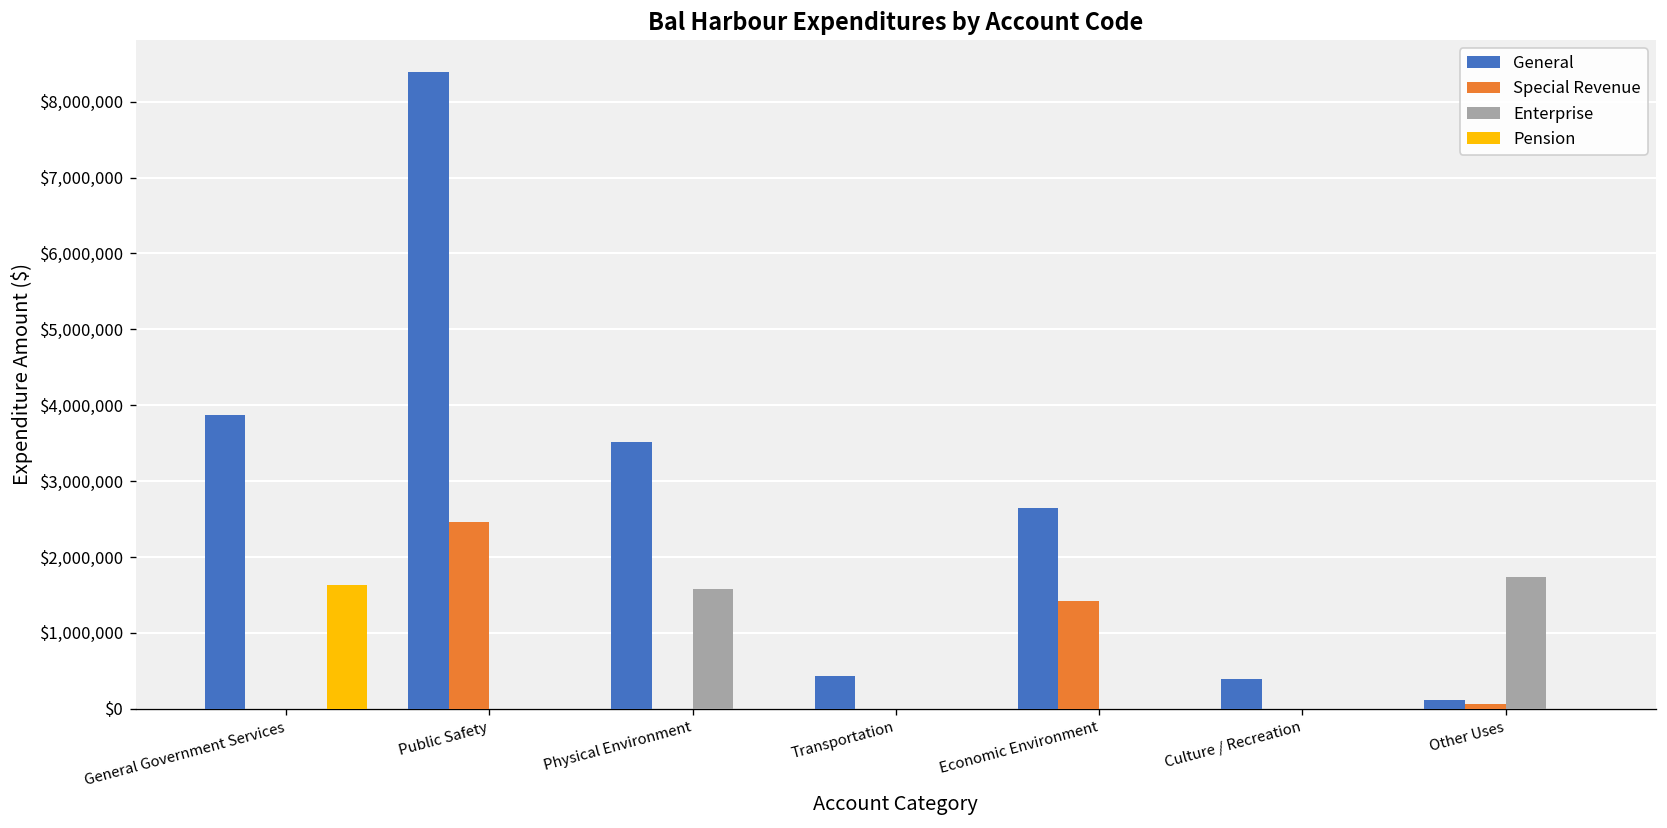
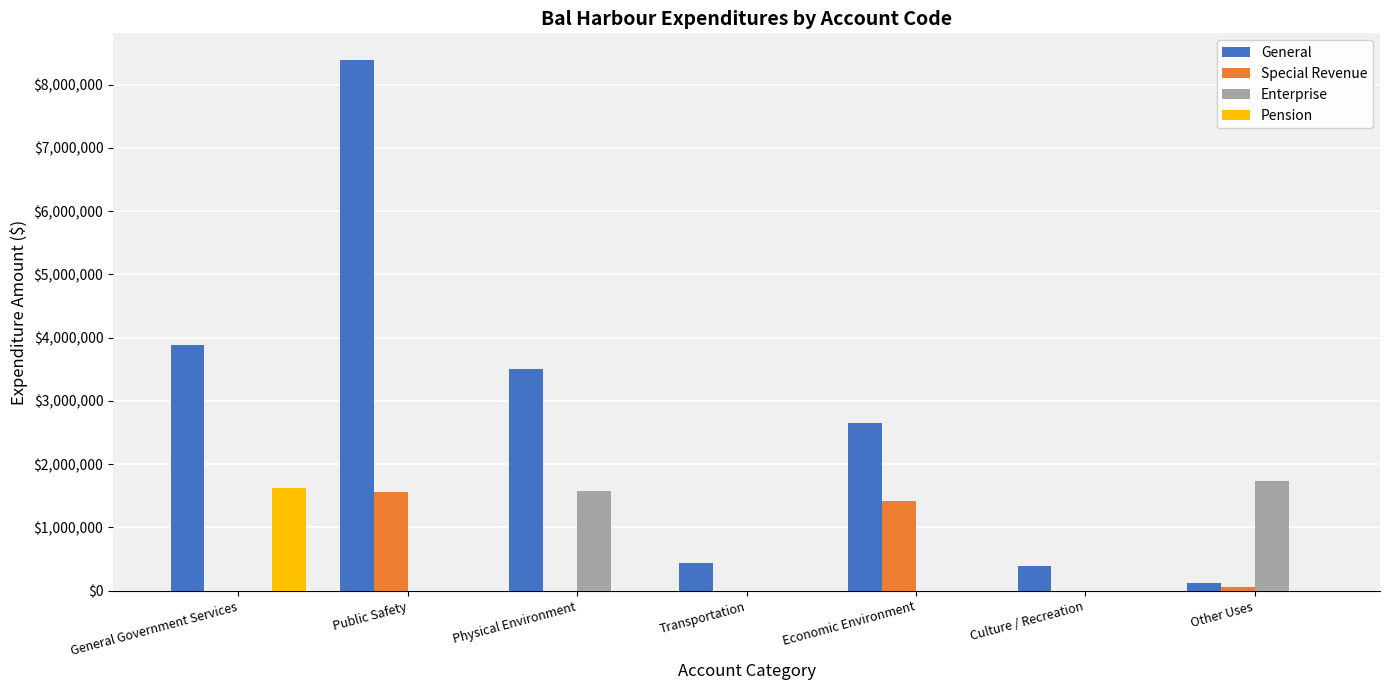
Special Revenue, Public Safety: $2,500,000 -> $1,600,000
